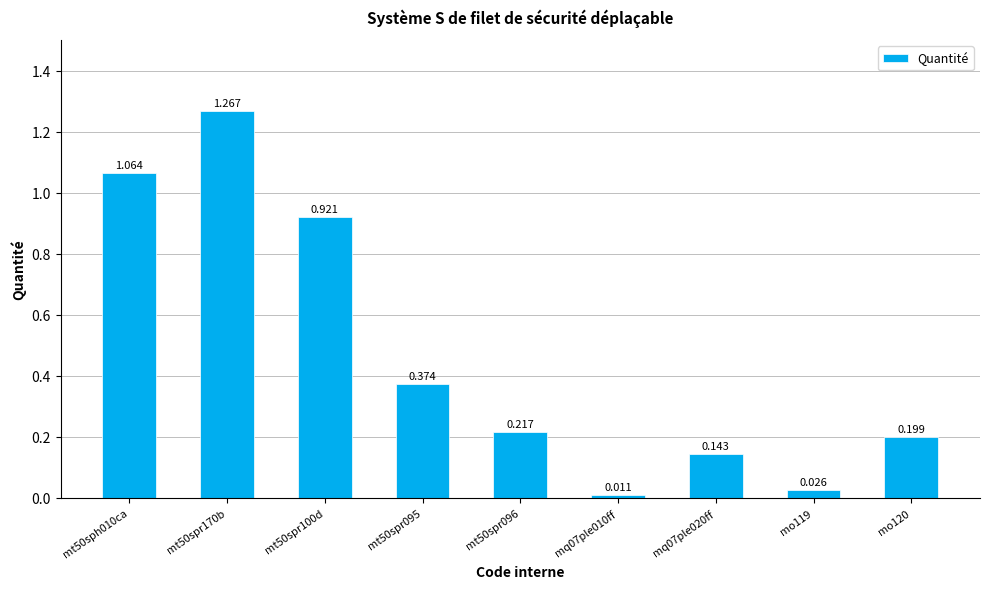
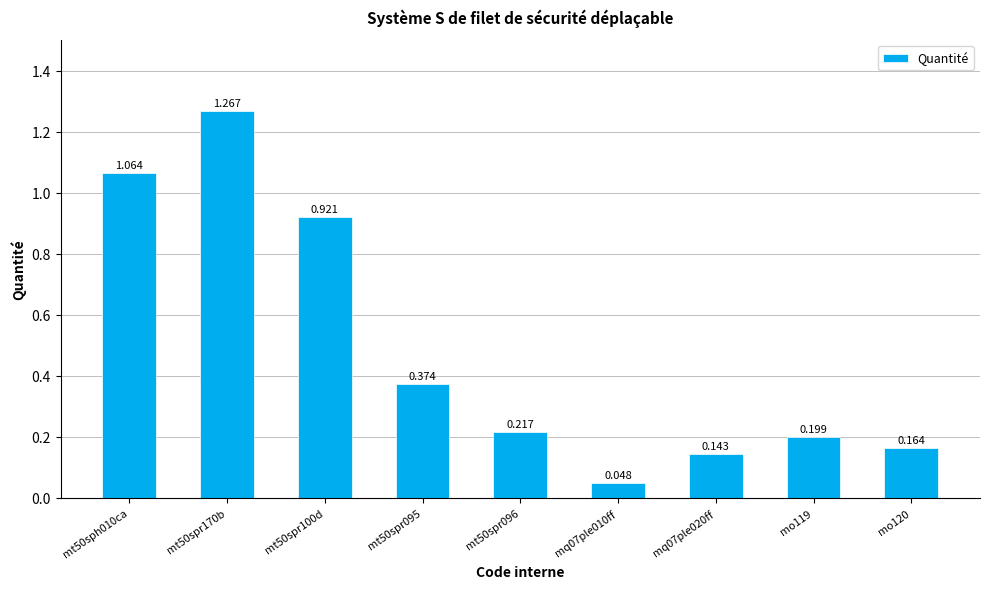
mq07ple010ff: 0.011 -> 0.048
mo119: 0.026 -> 0.199
mo120: 0.199 -> 0.164
